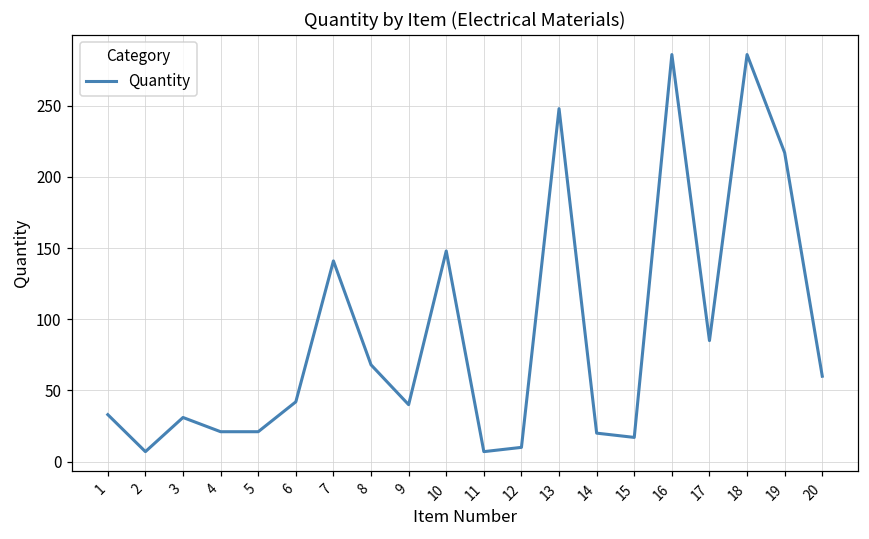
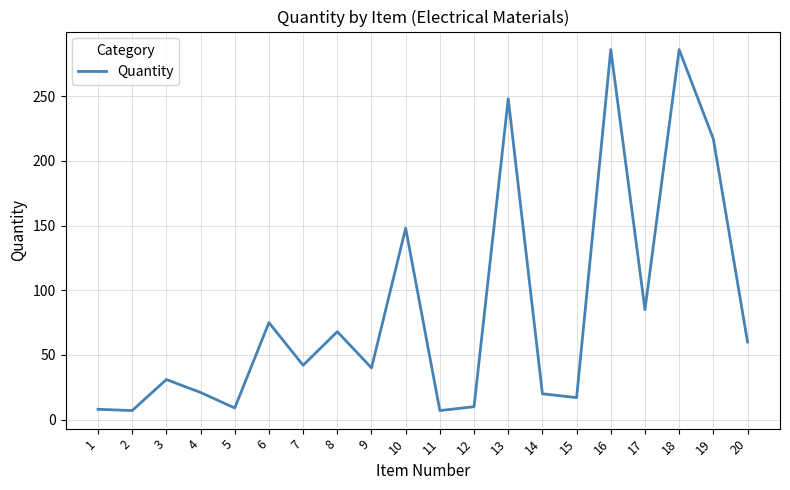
1: 33 -> 8
5: 21 -> 9
6: 42 -> 75
7: 141 -> 42
